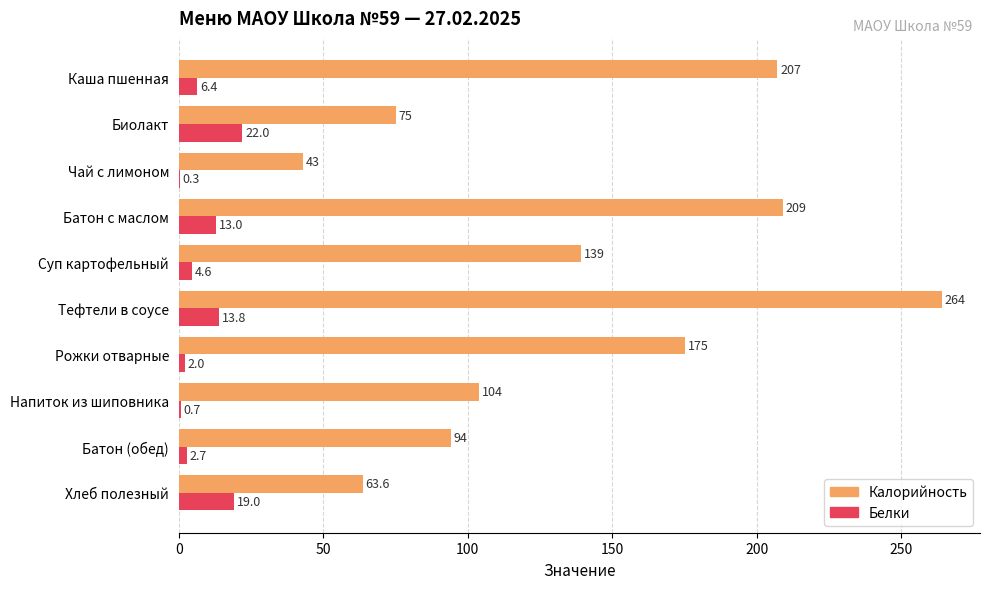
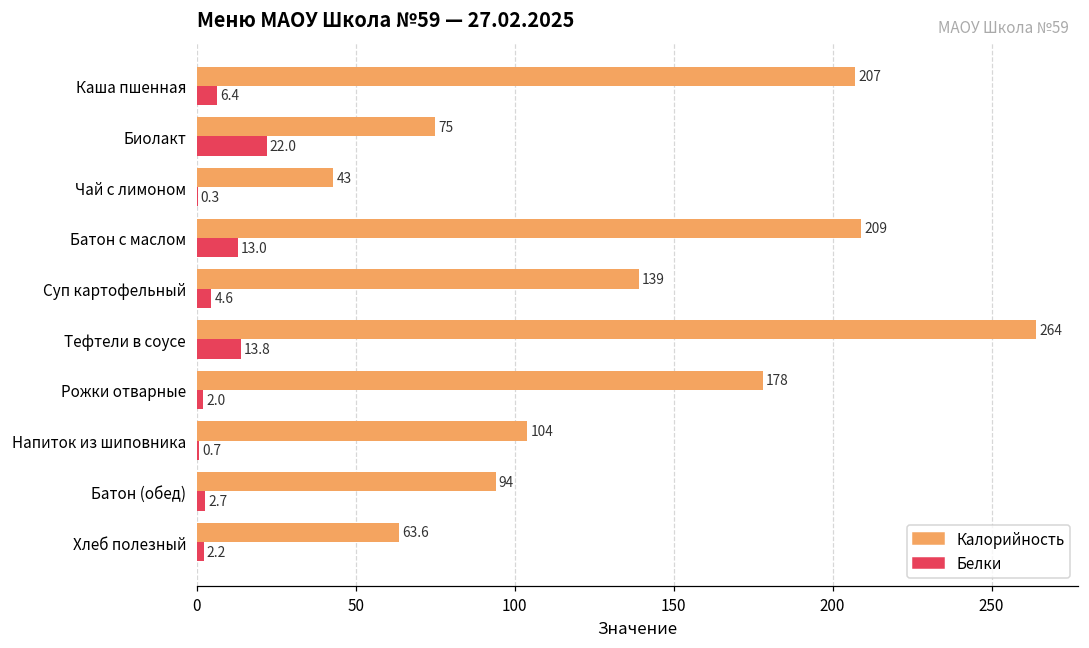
Калорийность, Рожки отварные: 175 -> 178
Белки, Хлеб полезный: 19.0 -> 2.2
